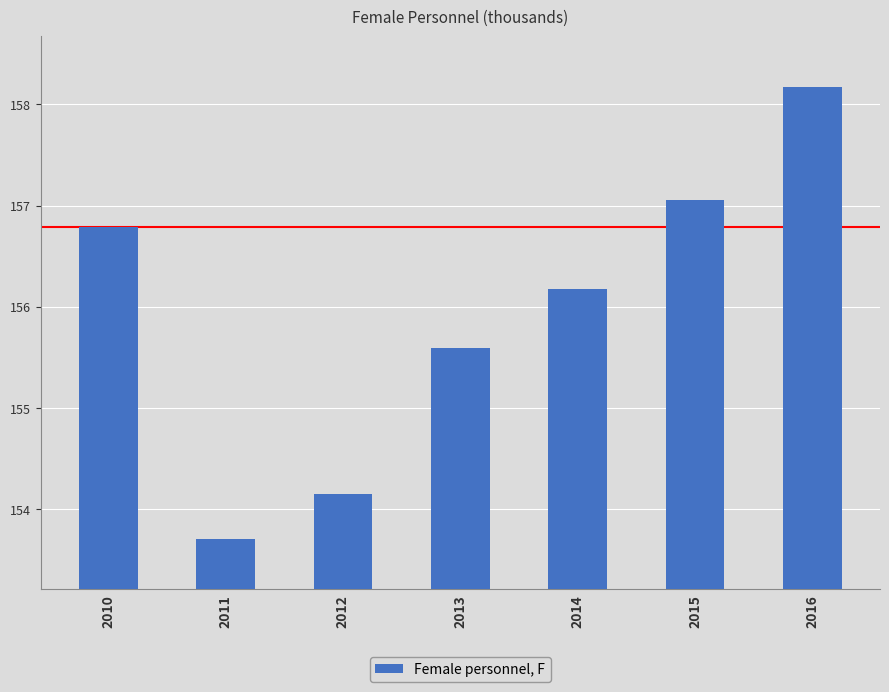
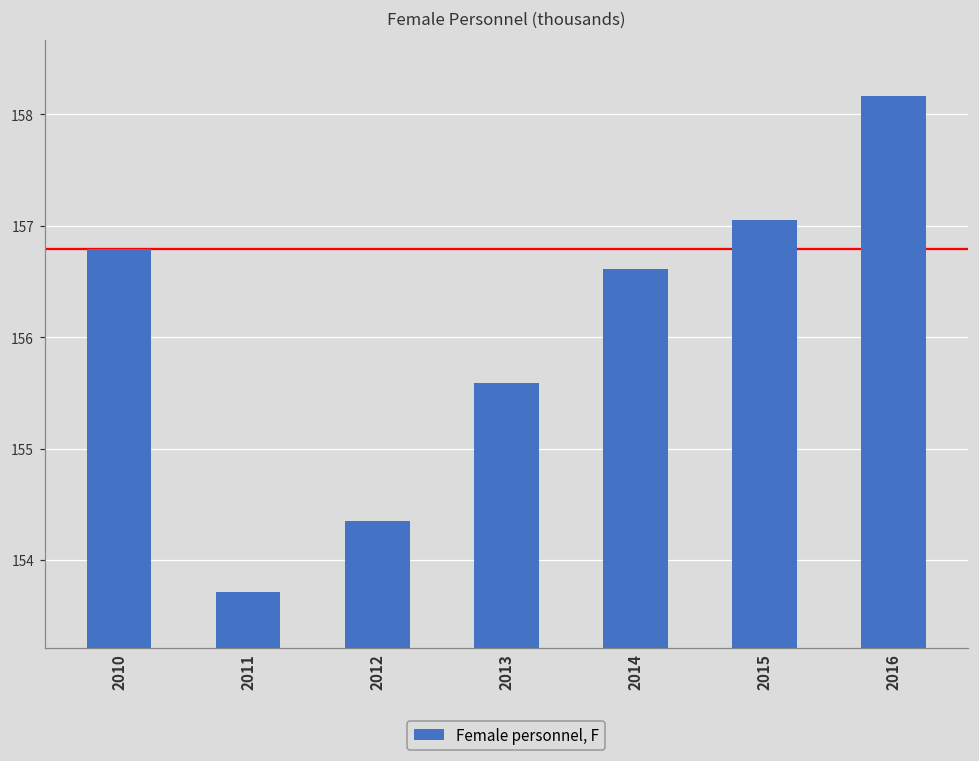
2012: 154.15 -> 154.35
2014: 156.18 -> 156.61
